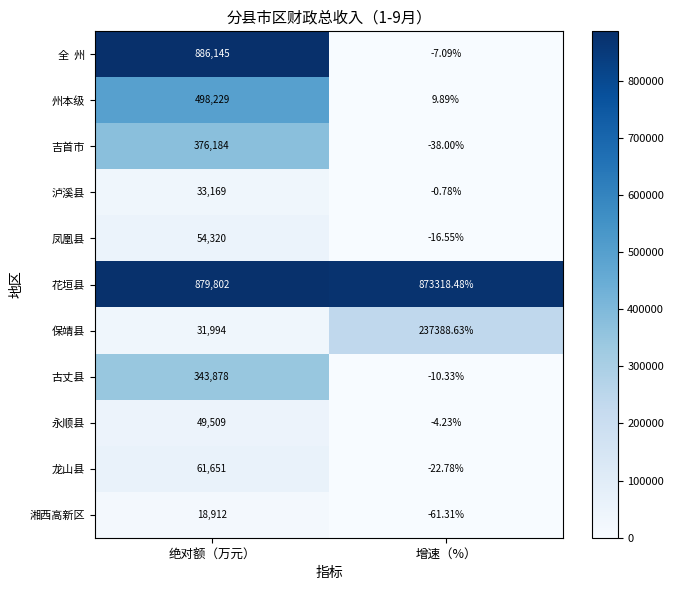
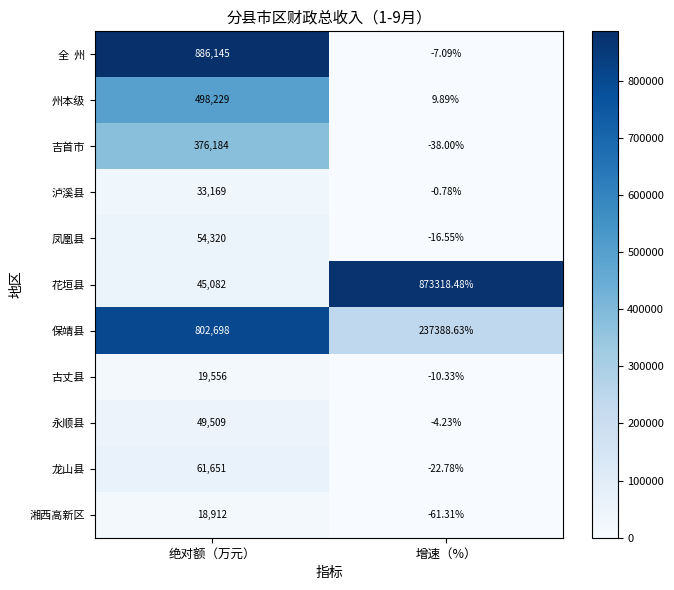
花垣县, 绝对额（万元）: 879,802 -> 45,082
保靖县, 绝对额（万元）: 31,994 -> 802,698
古丈县, 绝对额（万元）: 343,878 -> 19,556
